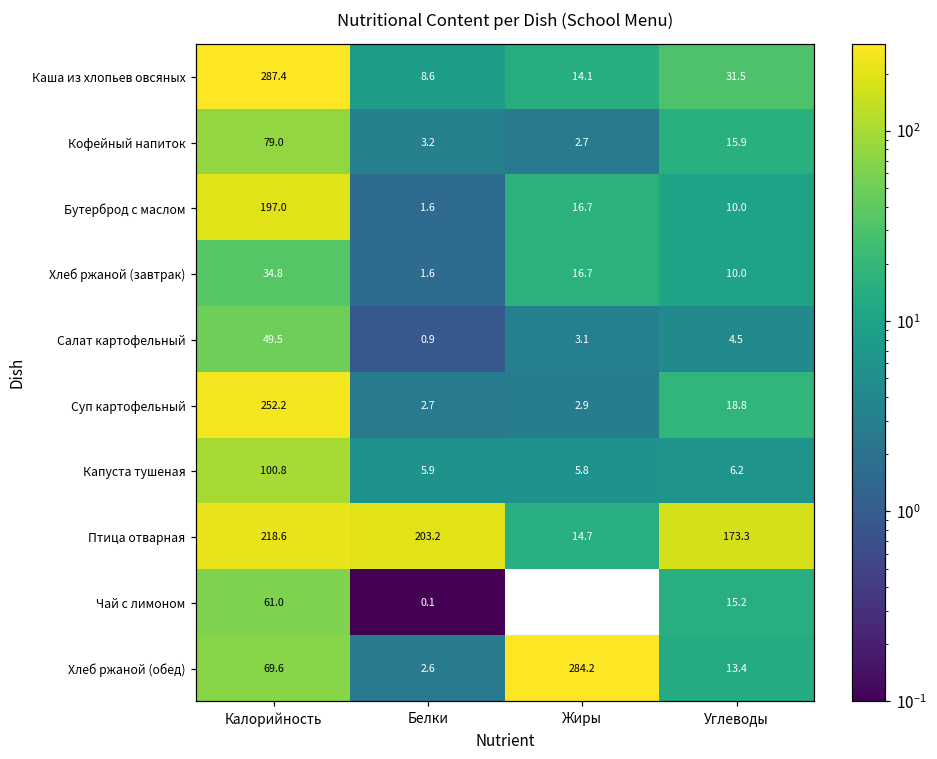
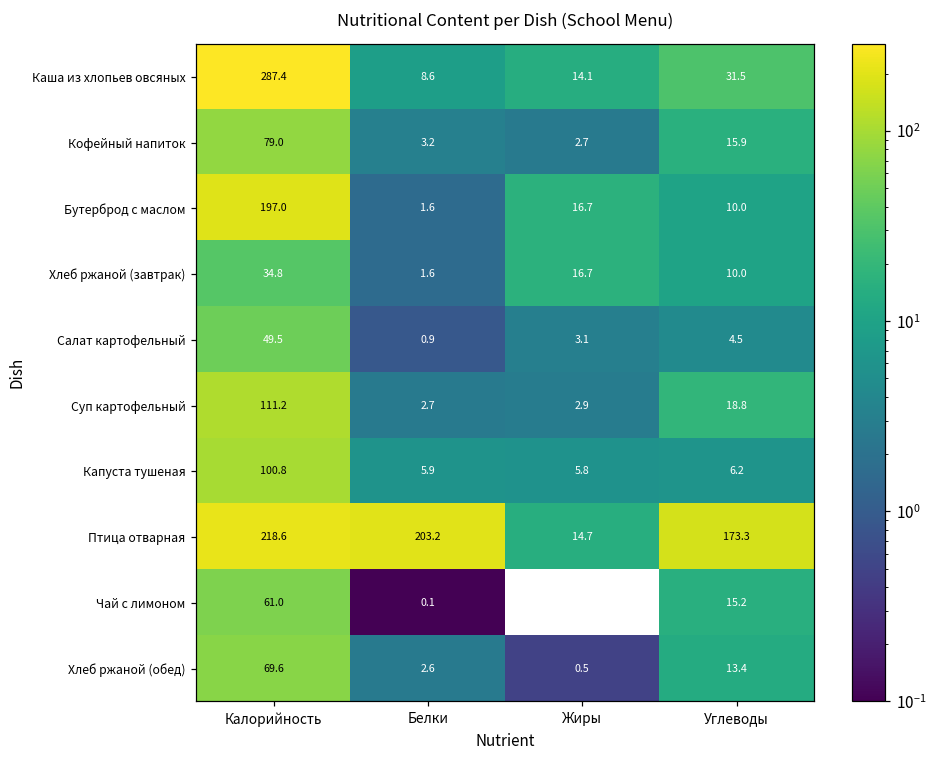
Суп картофельный, Калорийность: 252.2 -> 111.2
Хлеб ржаной (обед), Жиры: 284.2 -> 0.5
